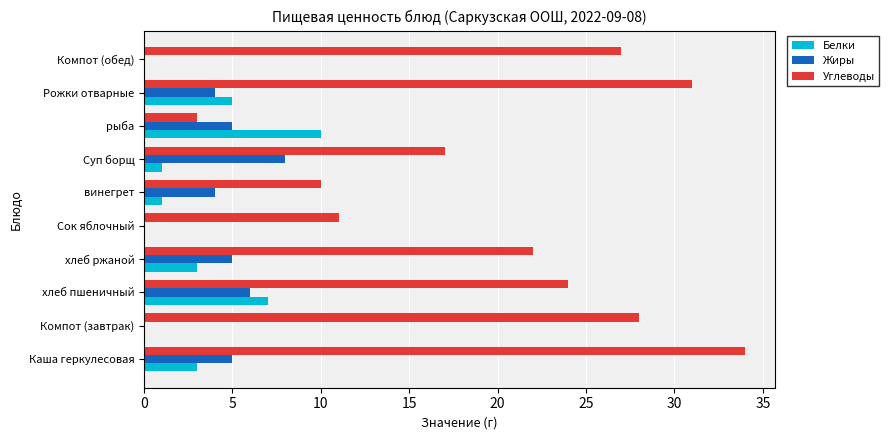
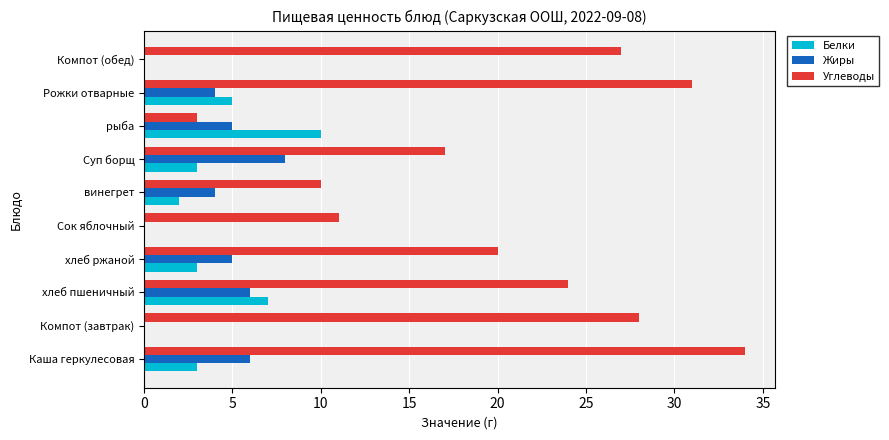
Белки, Суп борщ: 1 -> 3
Белки, винегрет: 1 -> 2
Углеводы, хлеб ржаной: 22 -> 20
Жиры, Каша геркулесовая: 5 -> 6
